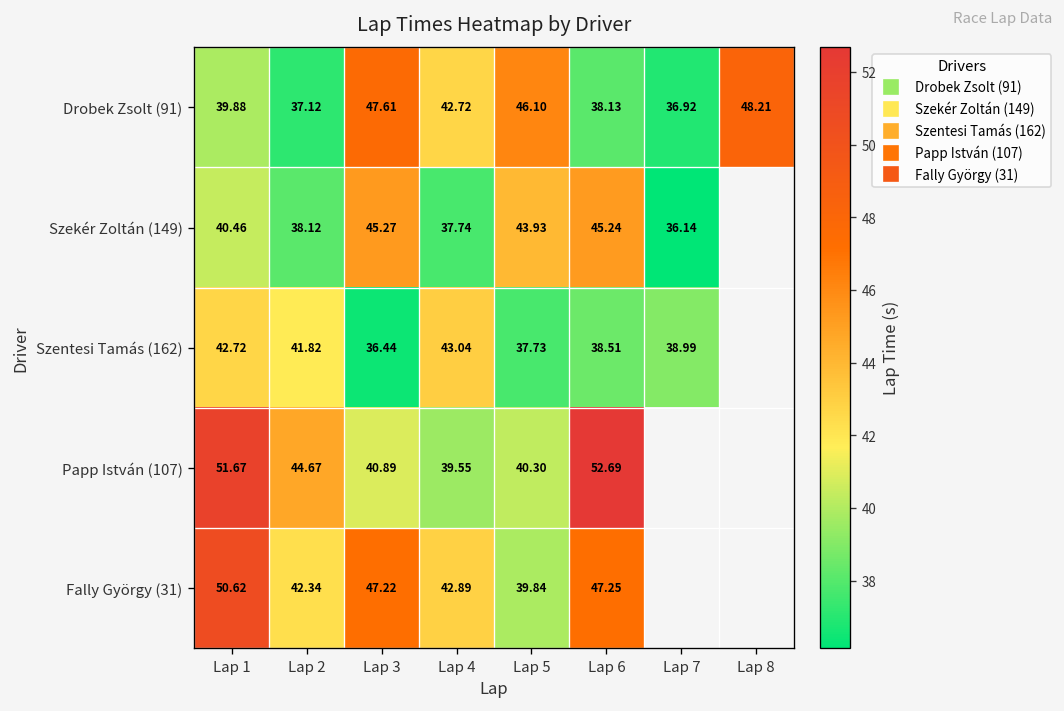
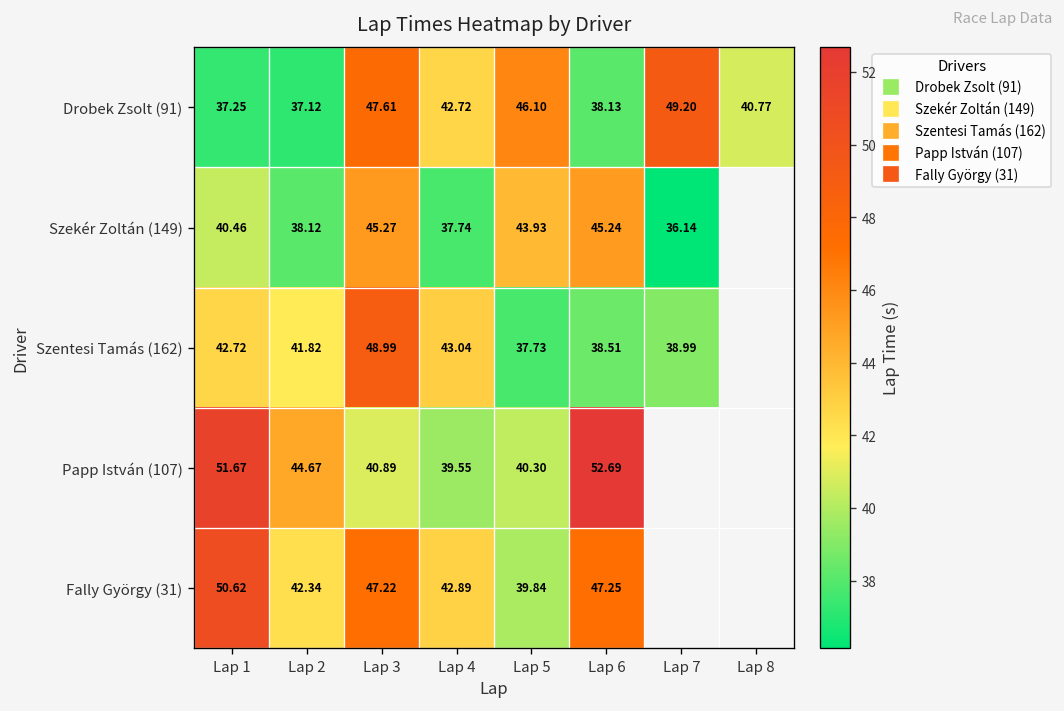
Drobek Zsolt (91), Lap 1: 39.88 -> 37.25
Drobek Zsolt (91), Lap 7: 36.92 -> 49.20
Drobek Zsolt (91), Lap 8: 48.21 -> 40.77
Szentesi Tamás (162), Lap 3: 36.44 -> 48.99
